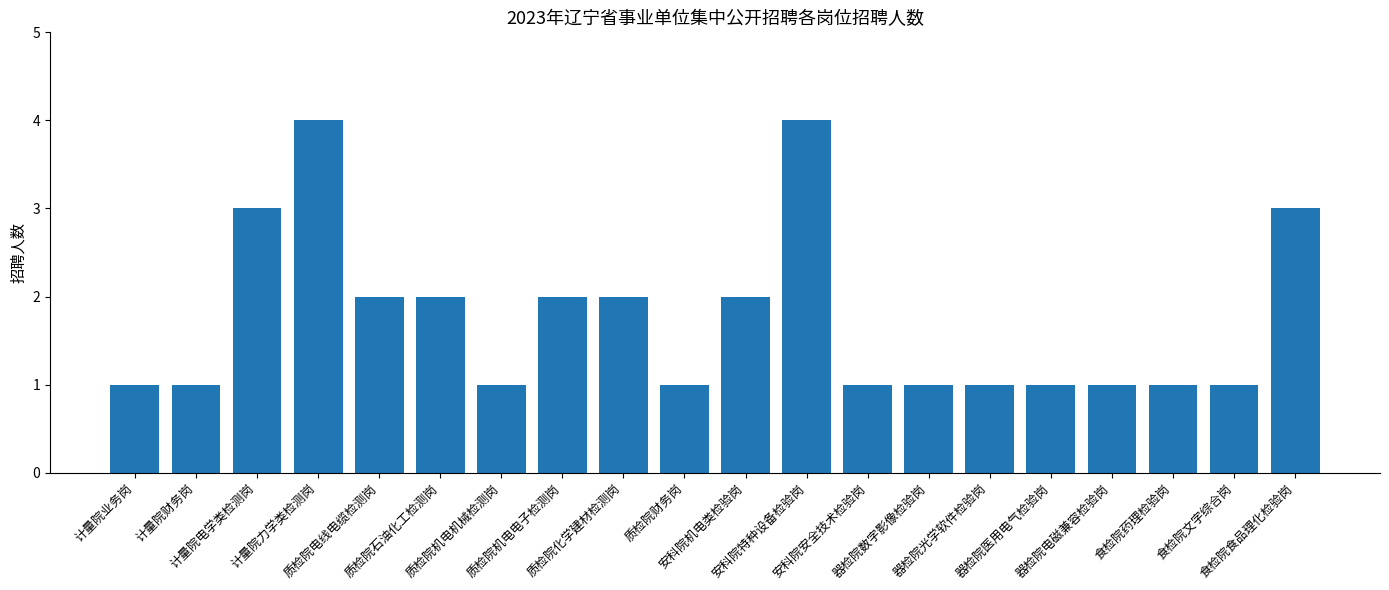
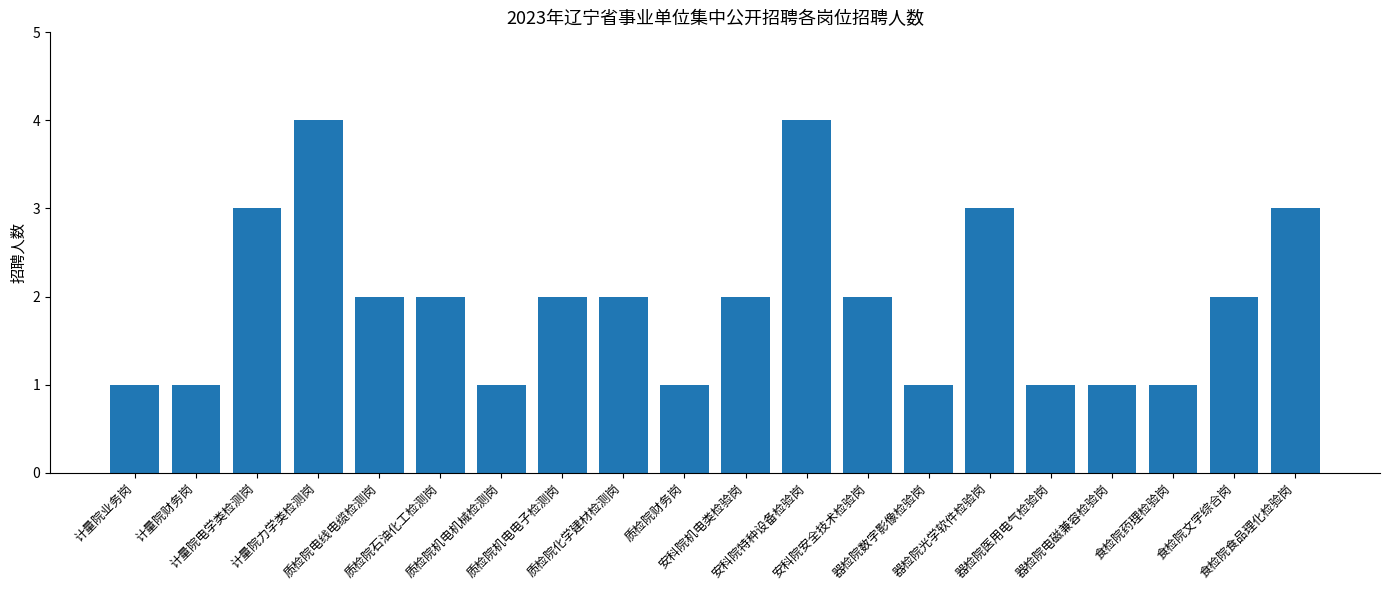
安科院安全技术检验岗: 1 -> 2
器检院光学软件检验岗: 1 -> 3
食检院文字综合岗: 1 -> 2
